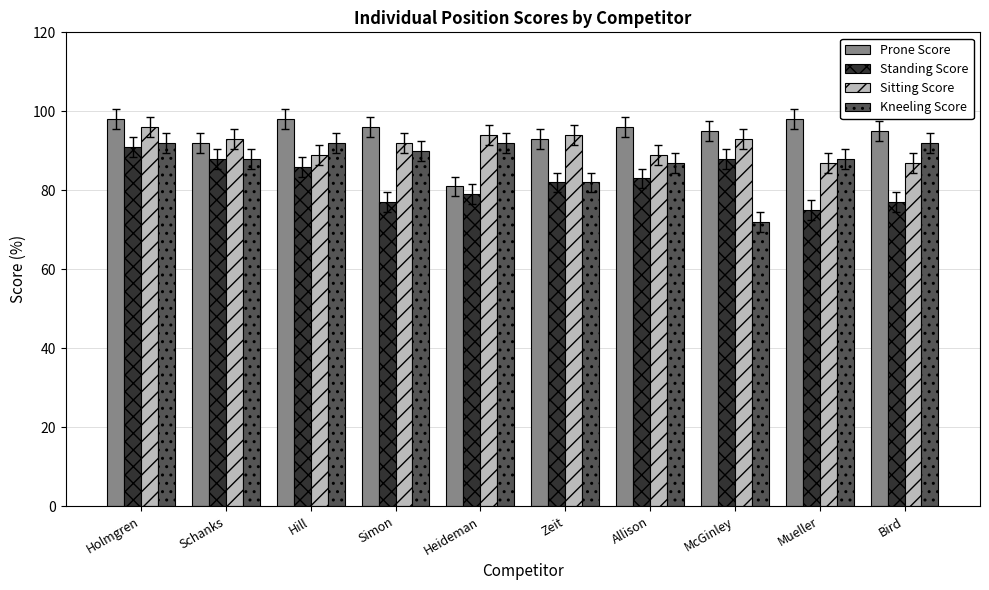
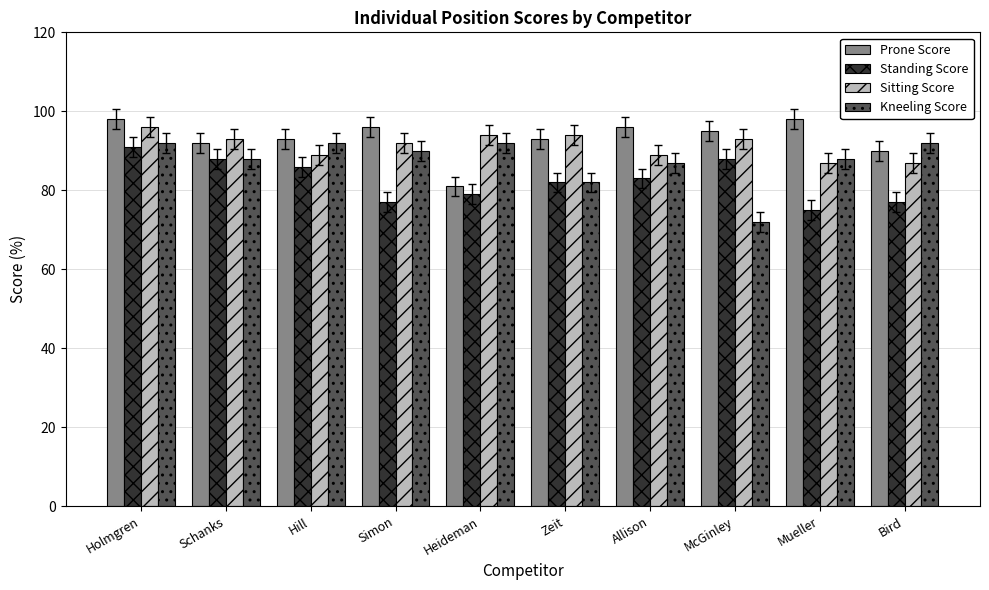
Prone Score, Hill: 98 -> 93
Prone Score, Bird: 95 -> 90
